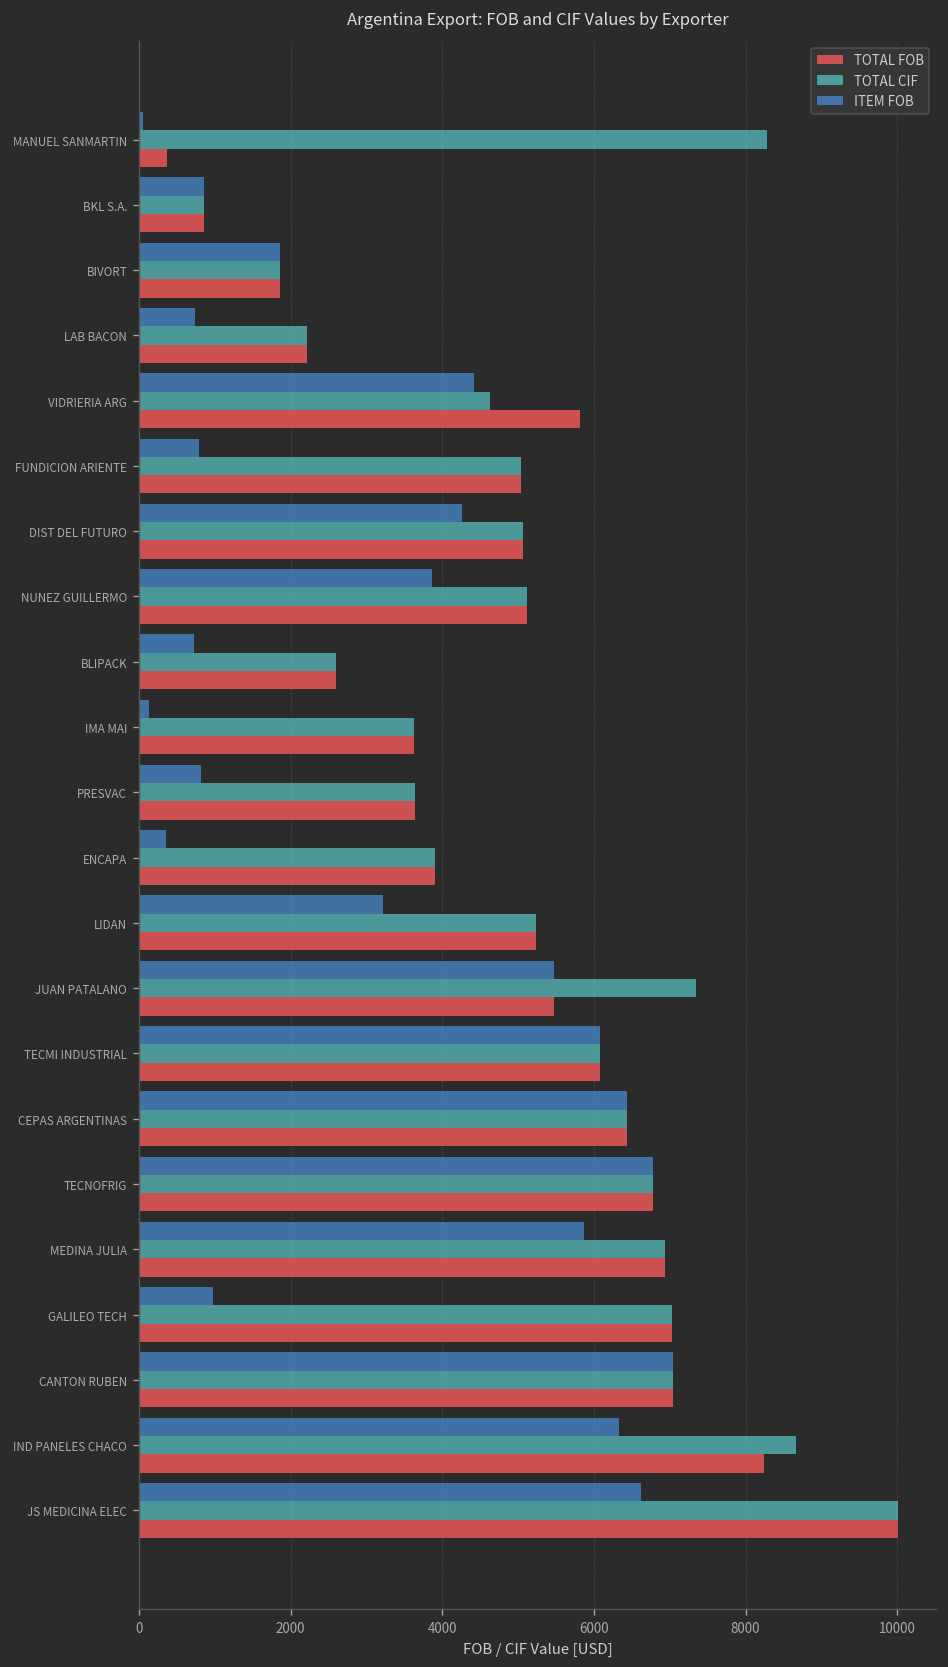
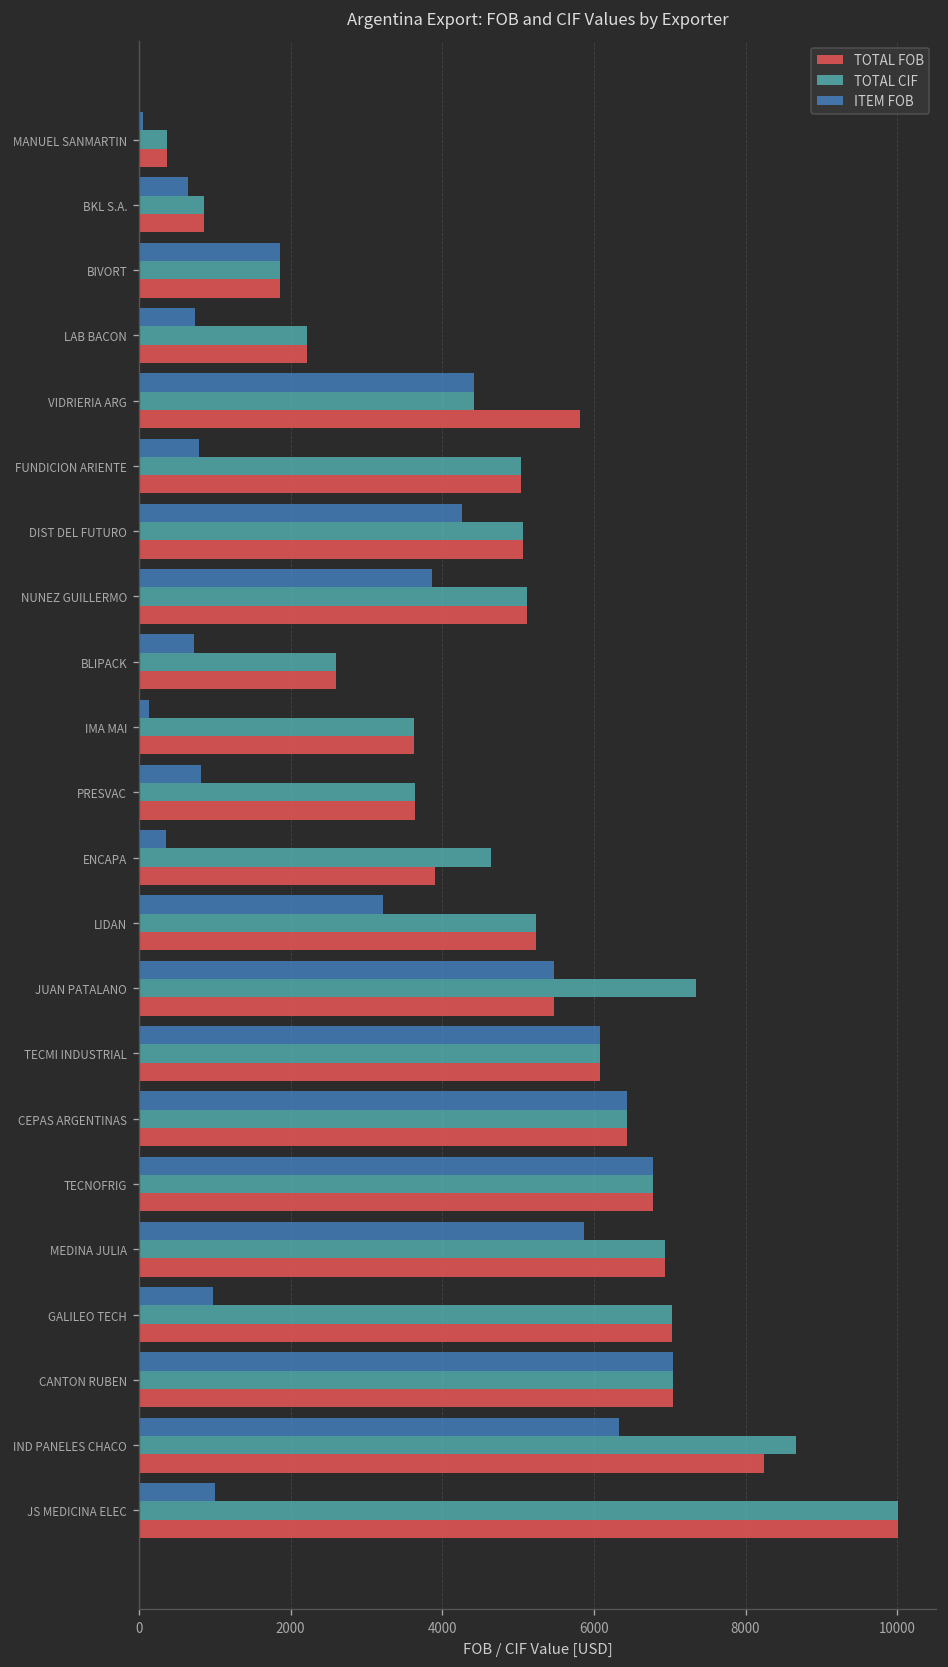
TOTAL CIF, MANUEL SANMARTIN: 8300 -> 400
ITEM FOB, BKL S.A.: 900 -> 600
TOTAL CIF, VIDRIERIA ARG: 4600 -> 4400
TOTAL CIF, ENCAPA: 3900 -> 4600
ITEM FOB, JS MEDICINA ELEC: 6600 -> 1000
